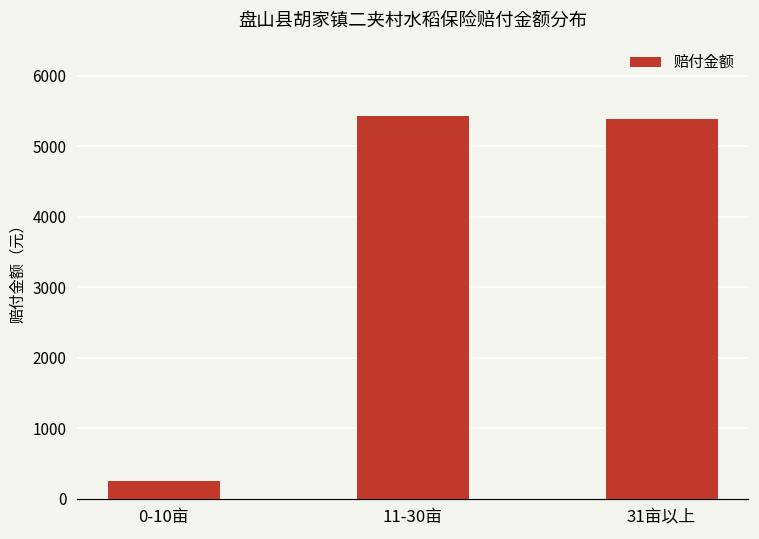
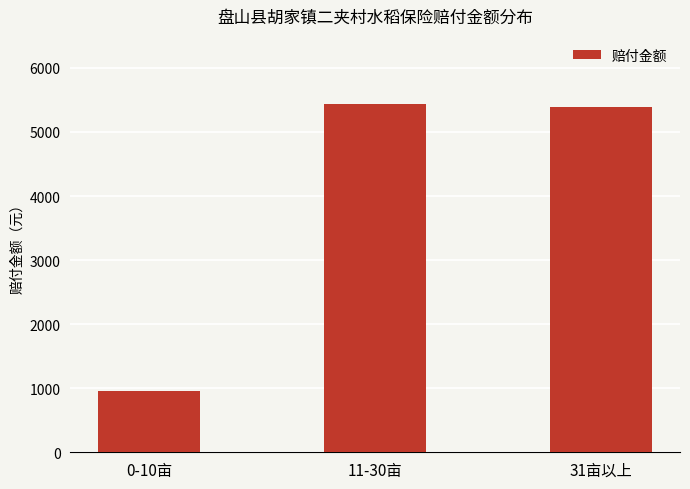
0-10亩: 200 -> 1000
